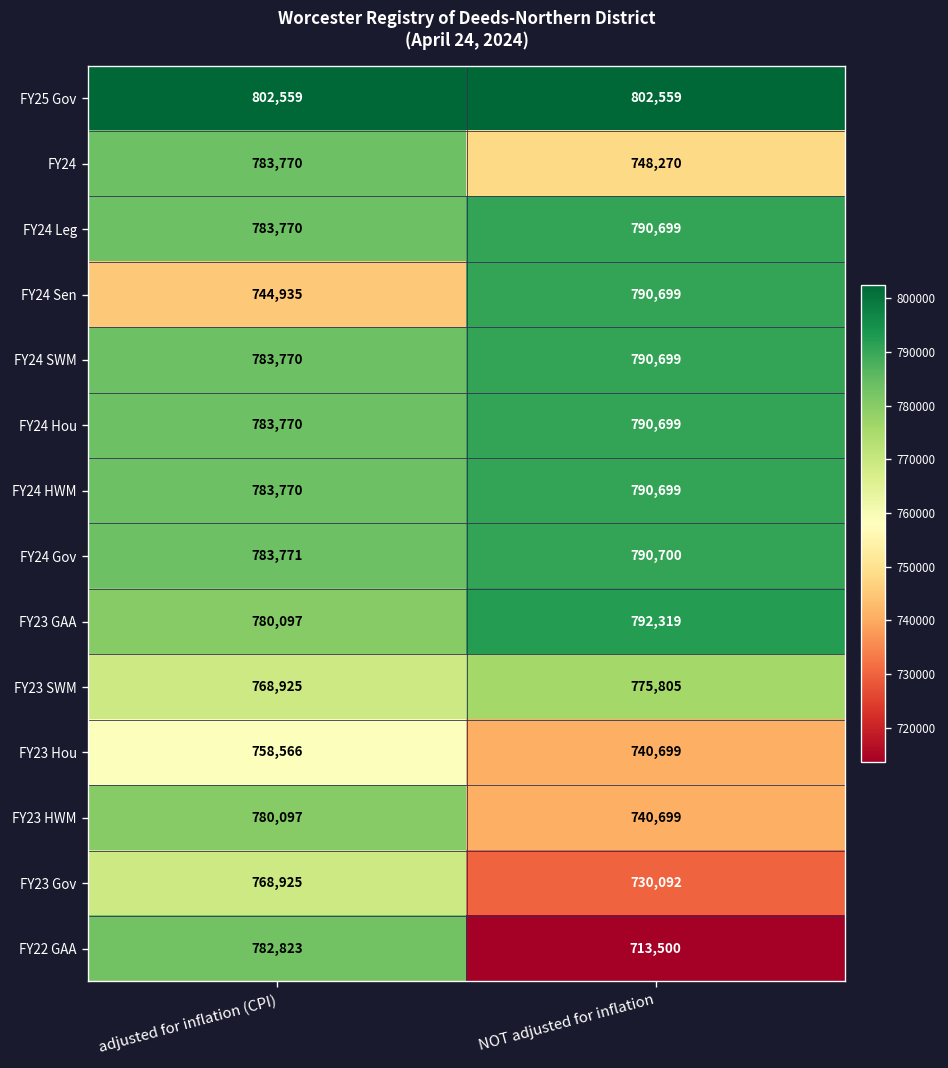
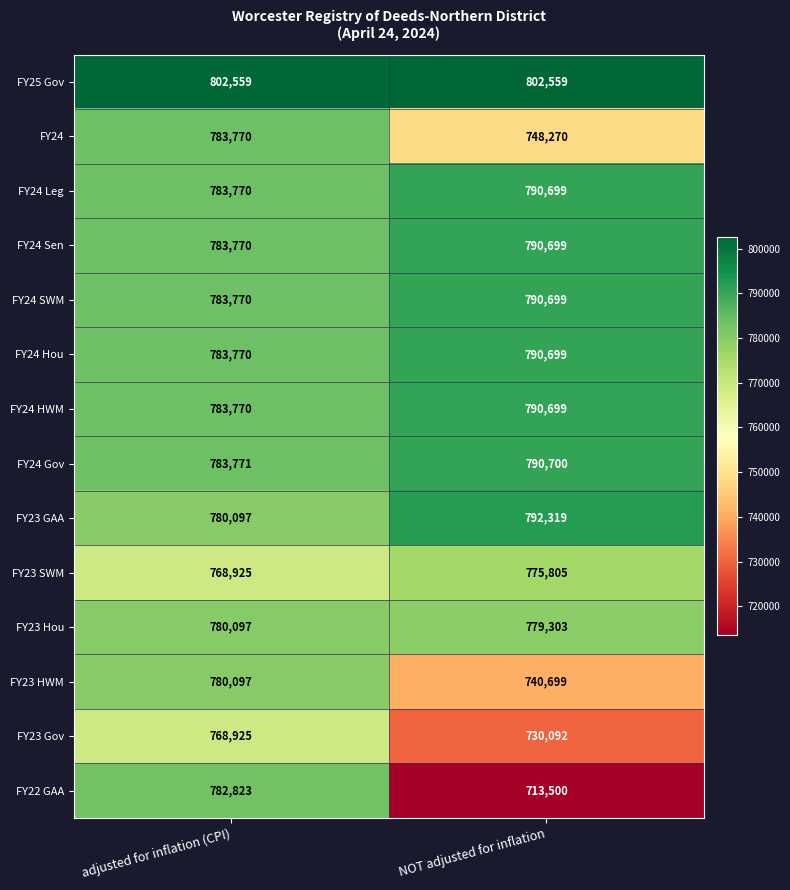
FY24 Sen, adjusted for inflation (CPI): 744,935 -> 783,770
FY23 Hou, adjusted for inflation (CPI): 758,566 -> 780,097
FY23 Hou, NOT adjusted for inflation: 740,699 -> 779,303
